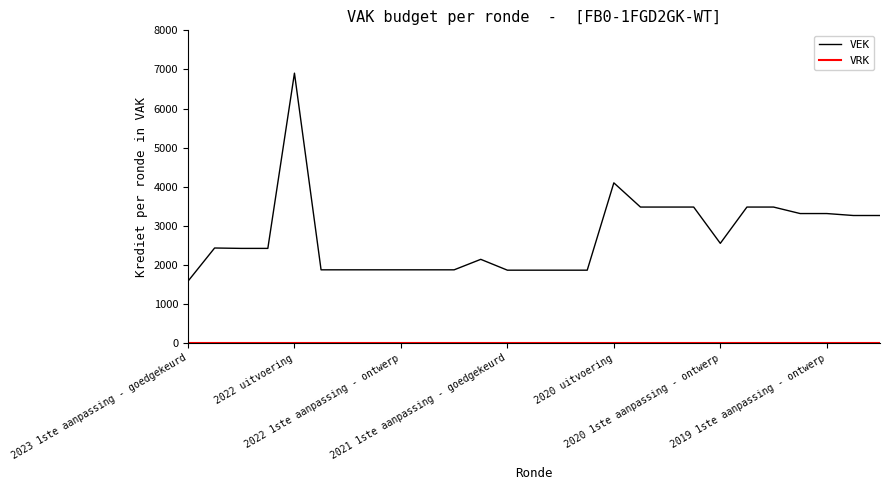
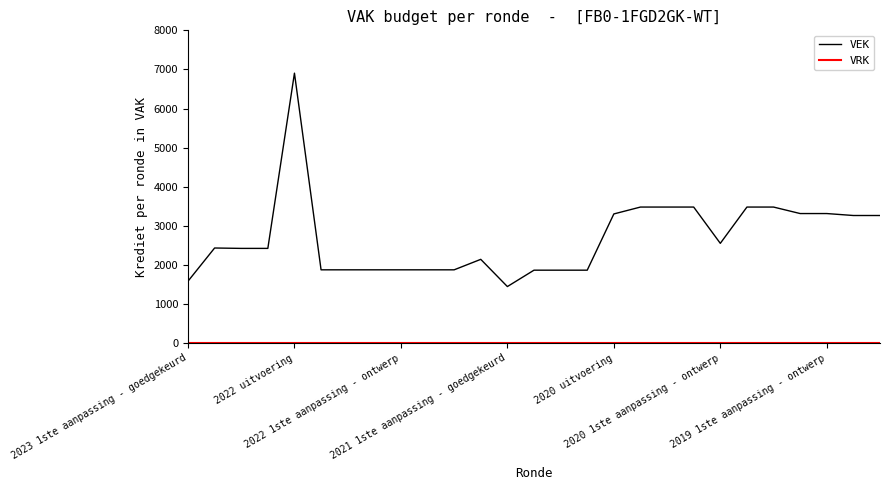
VEK, 2021 1ste aanpassing - goedgekeurd: 1900 -> 1400
VEK, 2020 uitvoering: 4100 -> 3300
